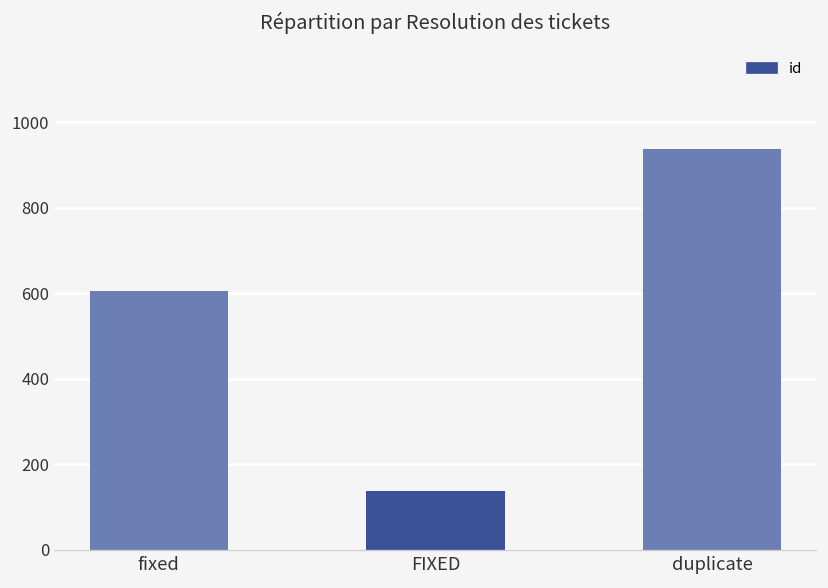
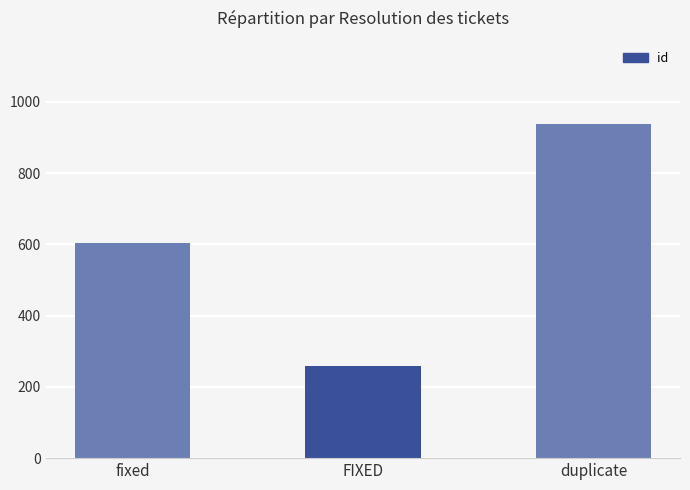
FIXED: 140 -> 260
